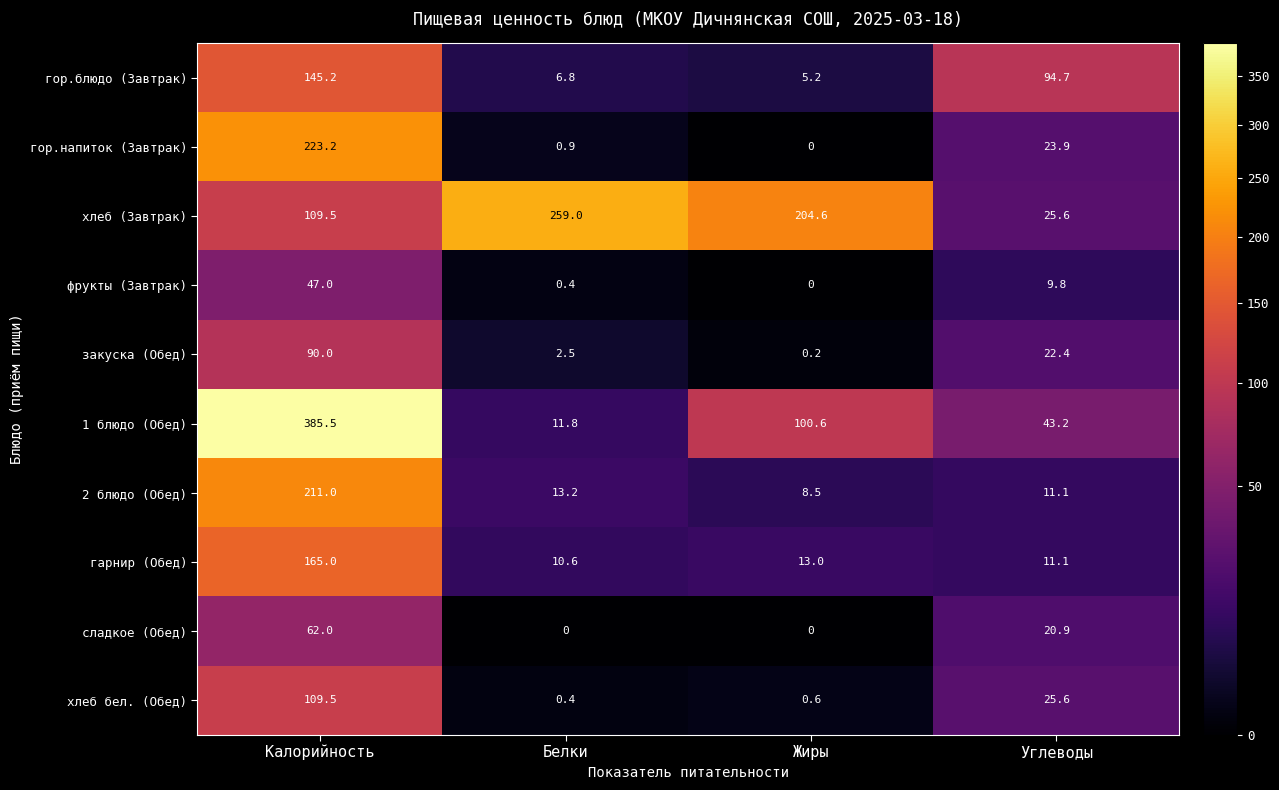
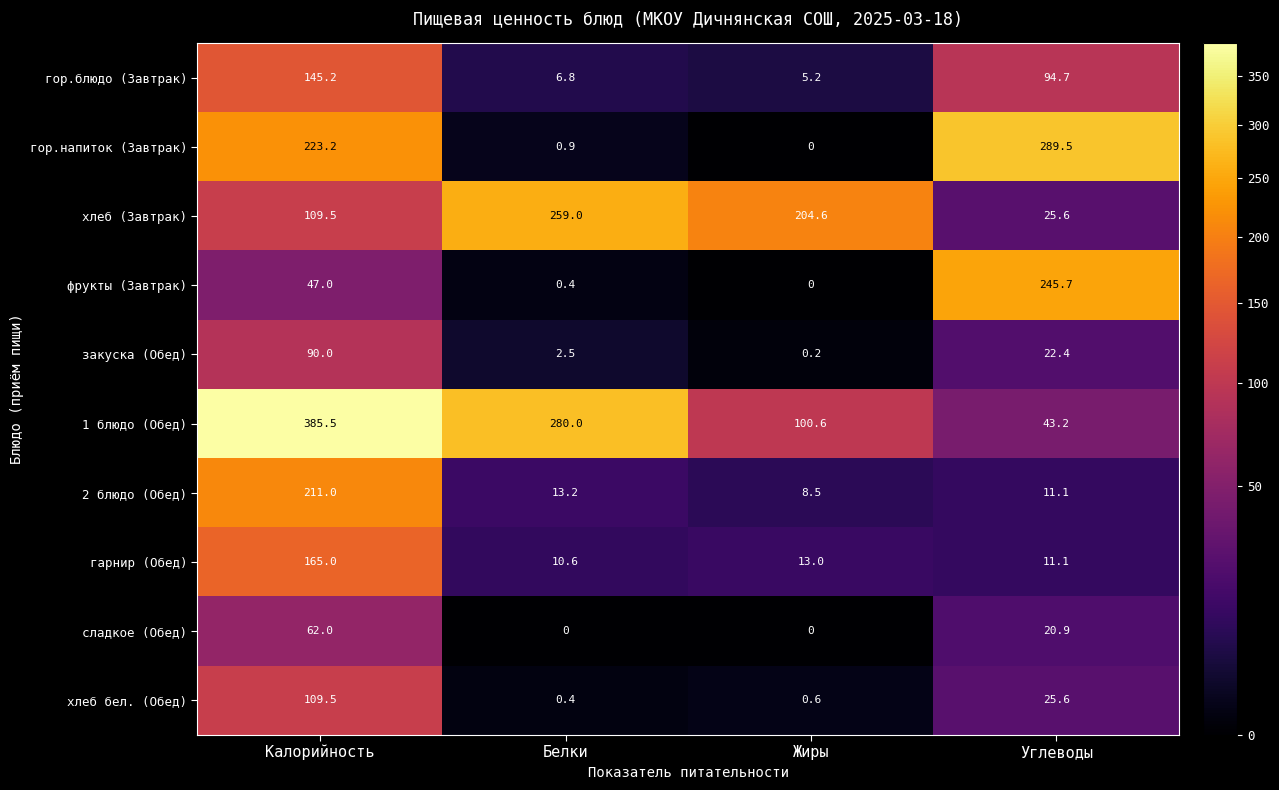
гор.напиток (Завтрак), Углеводы: 23.9 -> 289.5
фрукты (Завтрак), Углеводы: 9.8 -> 245.7
1 блюдо (Обед), Белки: 11.8 -> 280.0
